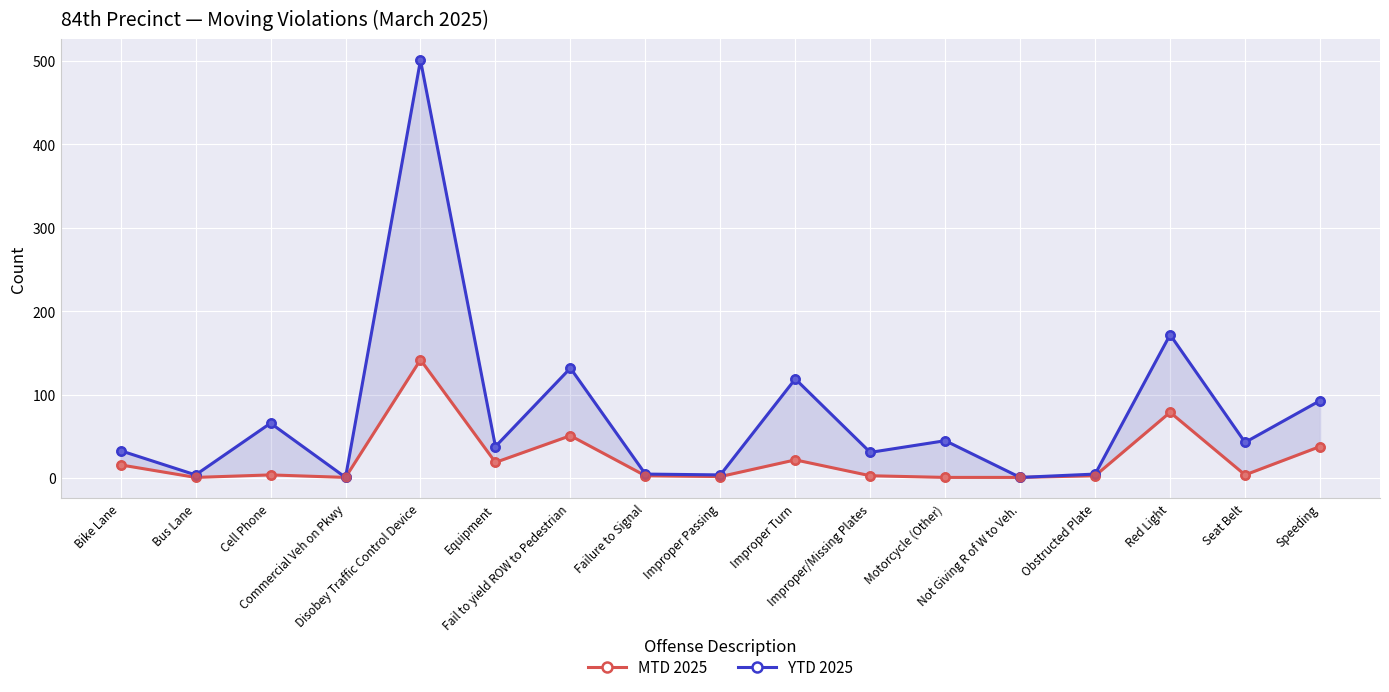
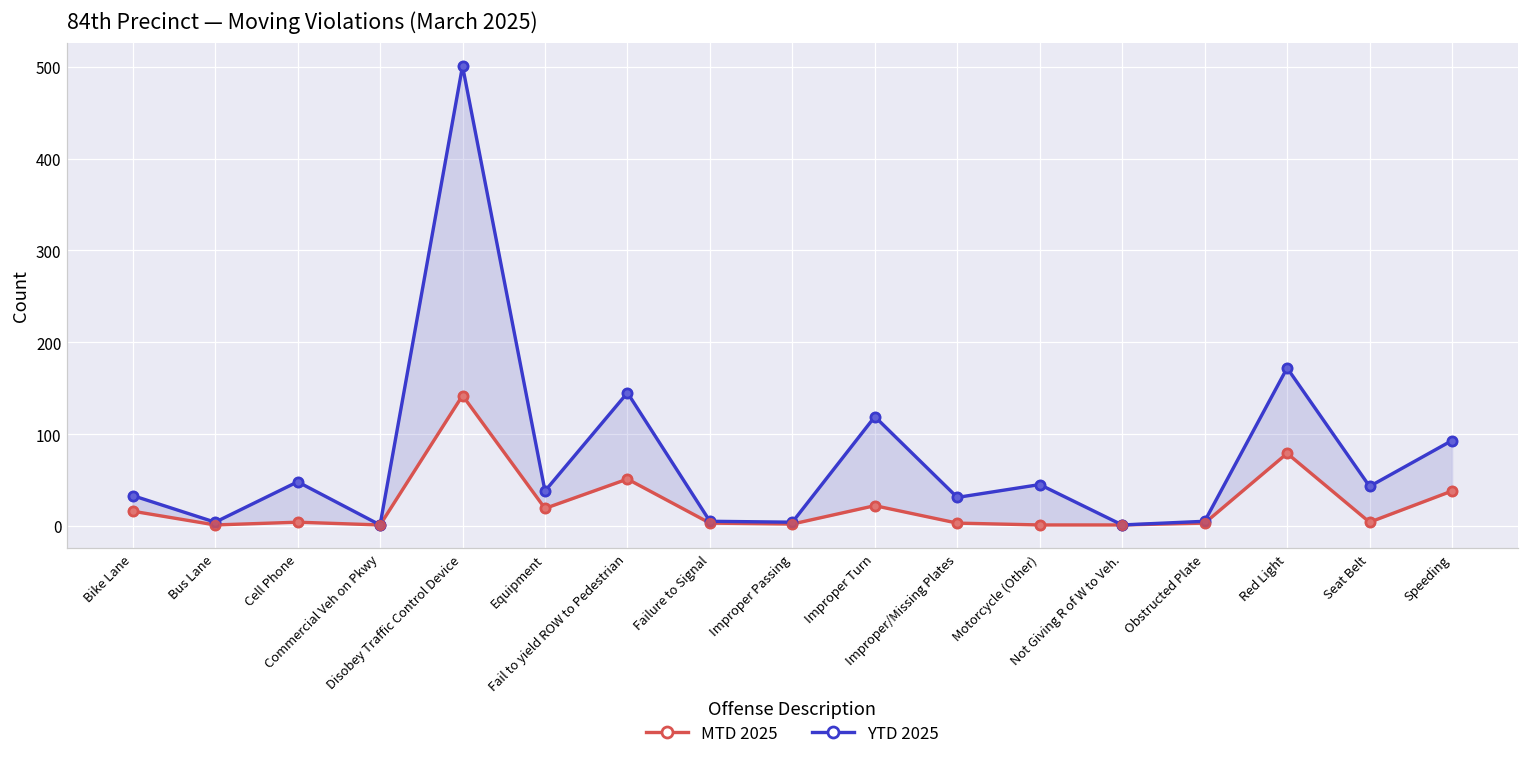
YTD 2025, Cell Phone: 70 -> 50
YTD 2025, Fail to yield ROW to Pedestrian: 130 -> 150
